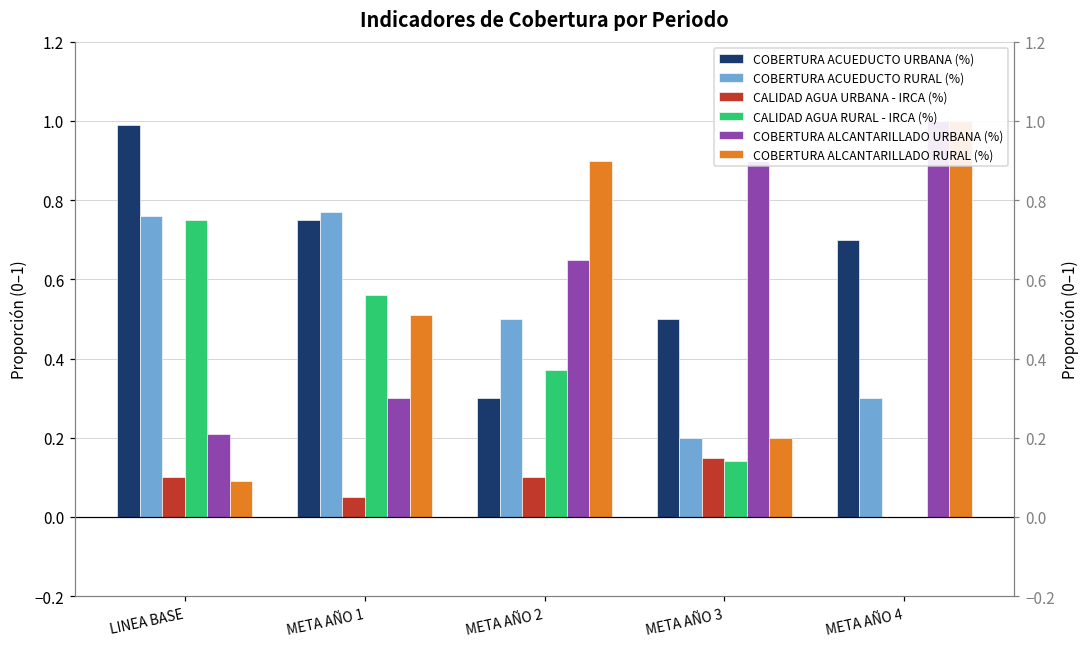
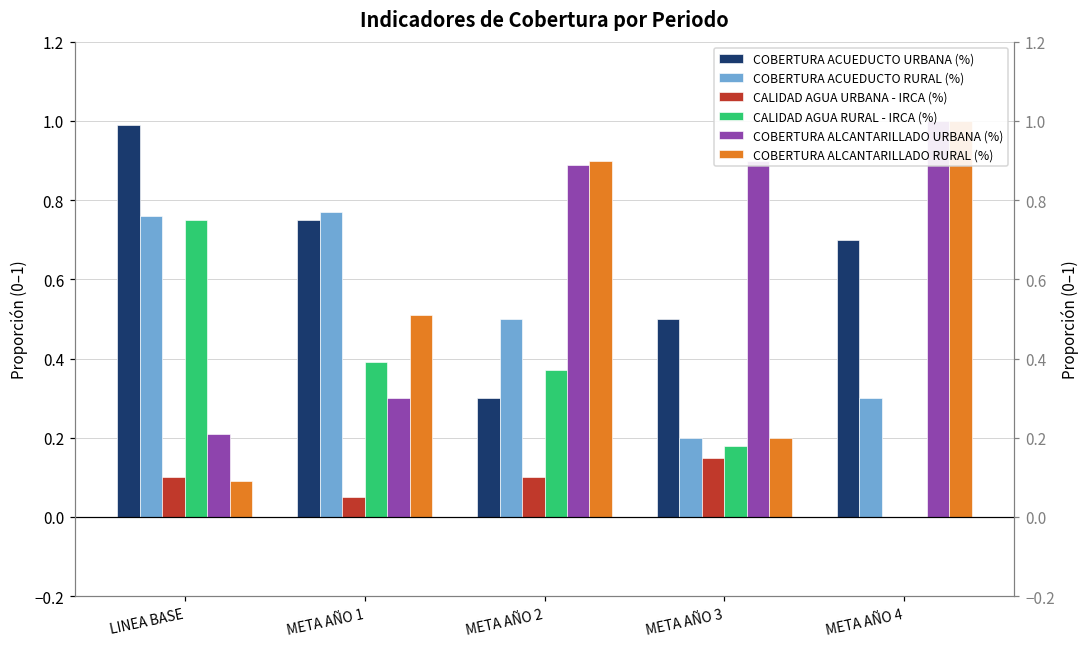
CALIDAD AGUA RURAL - IRCA (%), META AÑO 1: 0.56 -> 0.39
COBERTURA ALCANTARILLADO URBANA (%), META AÑO 2: 0.65 -> 0.89
CALIDAD AGUA RURAL - IRCA (%), META AÑO 3: 0.14 -> 0.18
